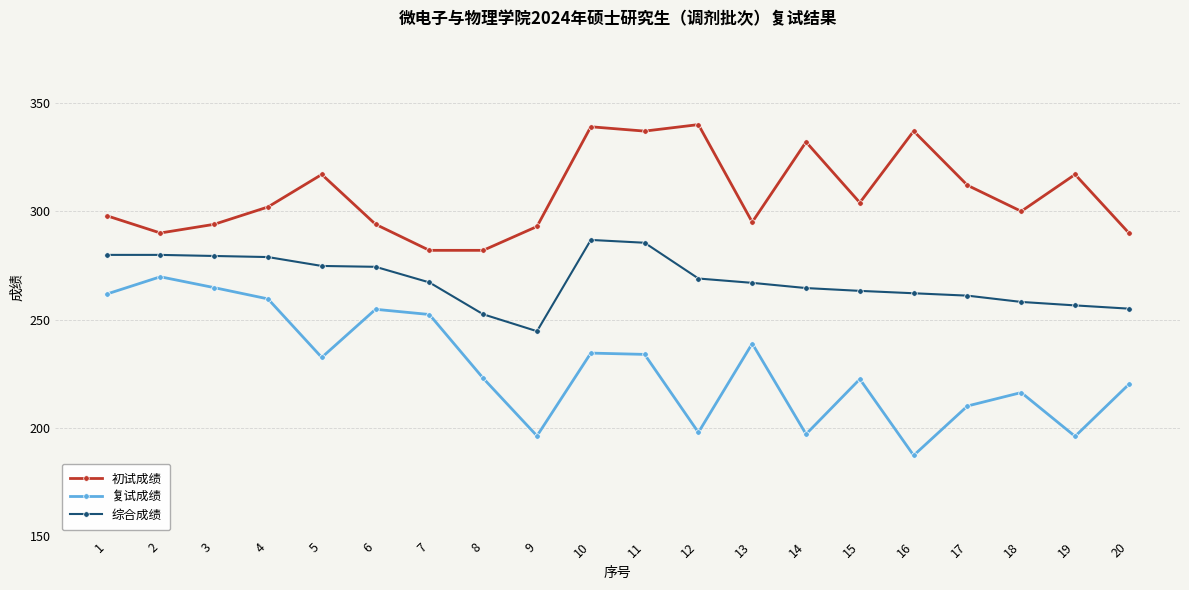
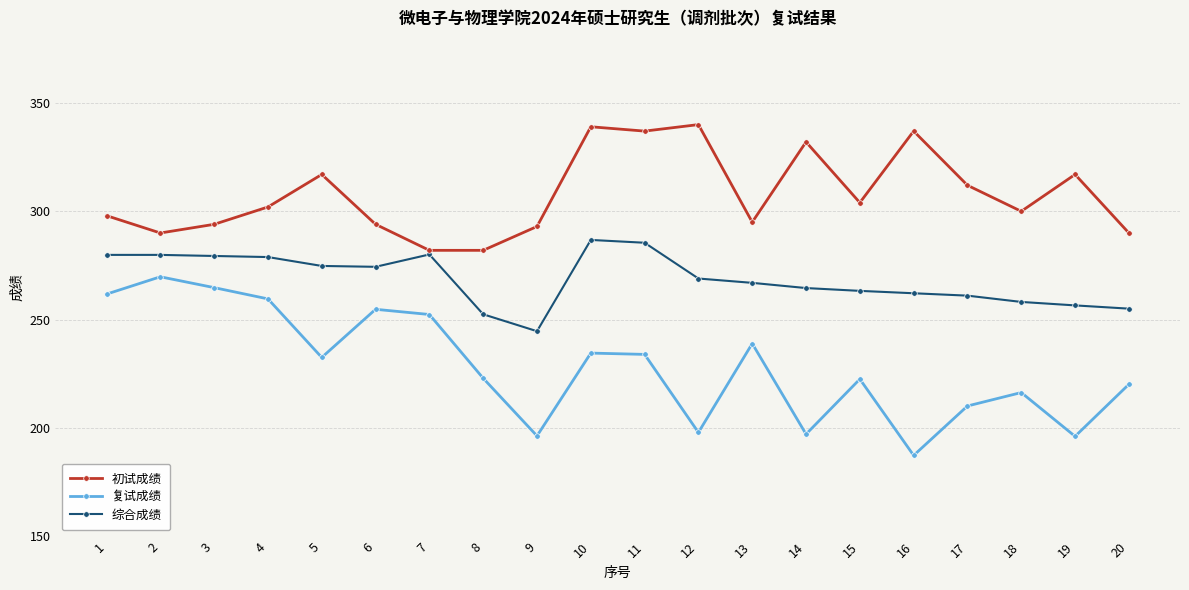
综合成绩, 7: 267 -> 280
